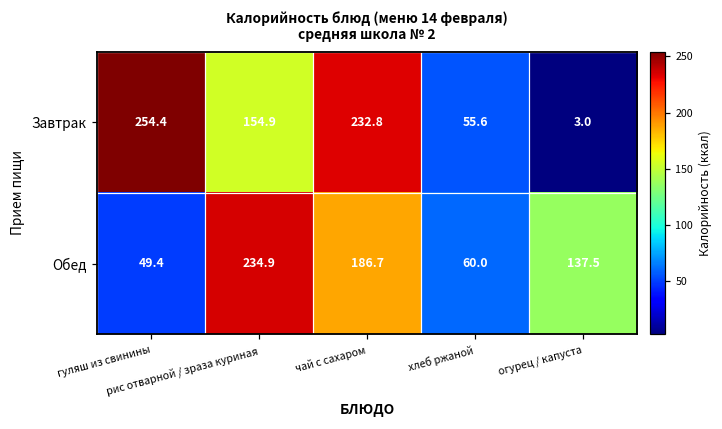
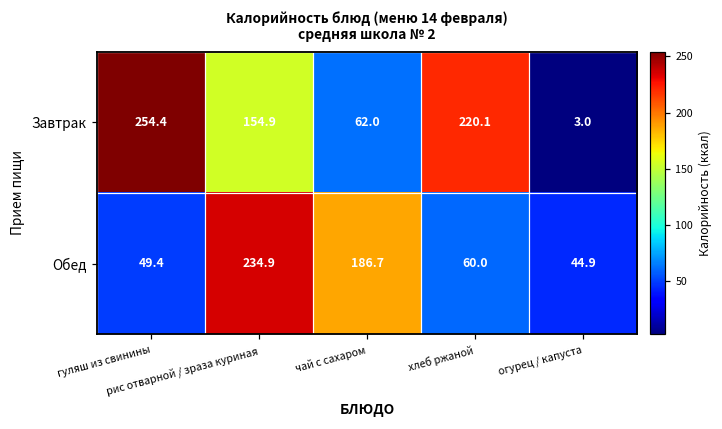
Завтрак, чай с сахаром: 232.8 -> 62.0
Завтрак, хлеб ржаной: 55.6 -> 220.1
Обед, огурец / капуста: 137.5 -> 44.9
